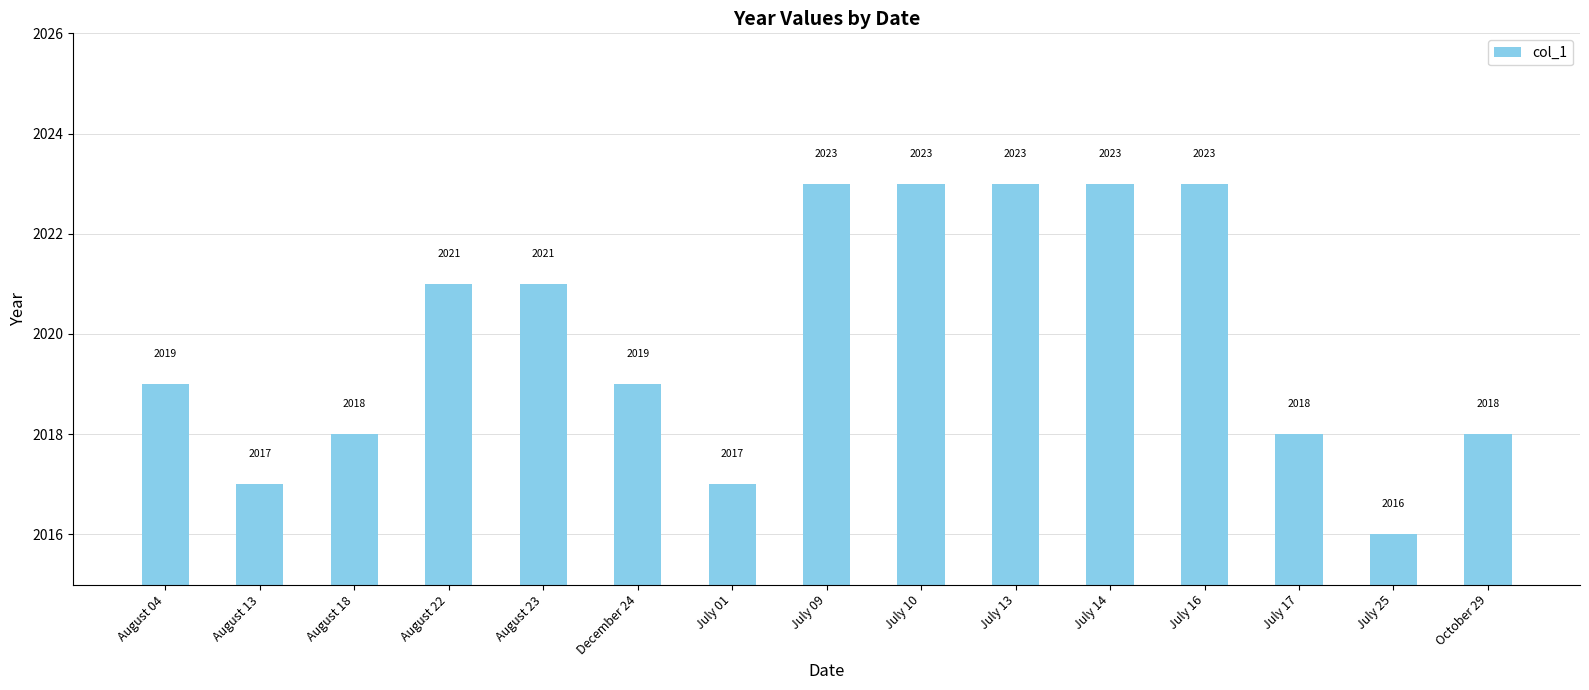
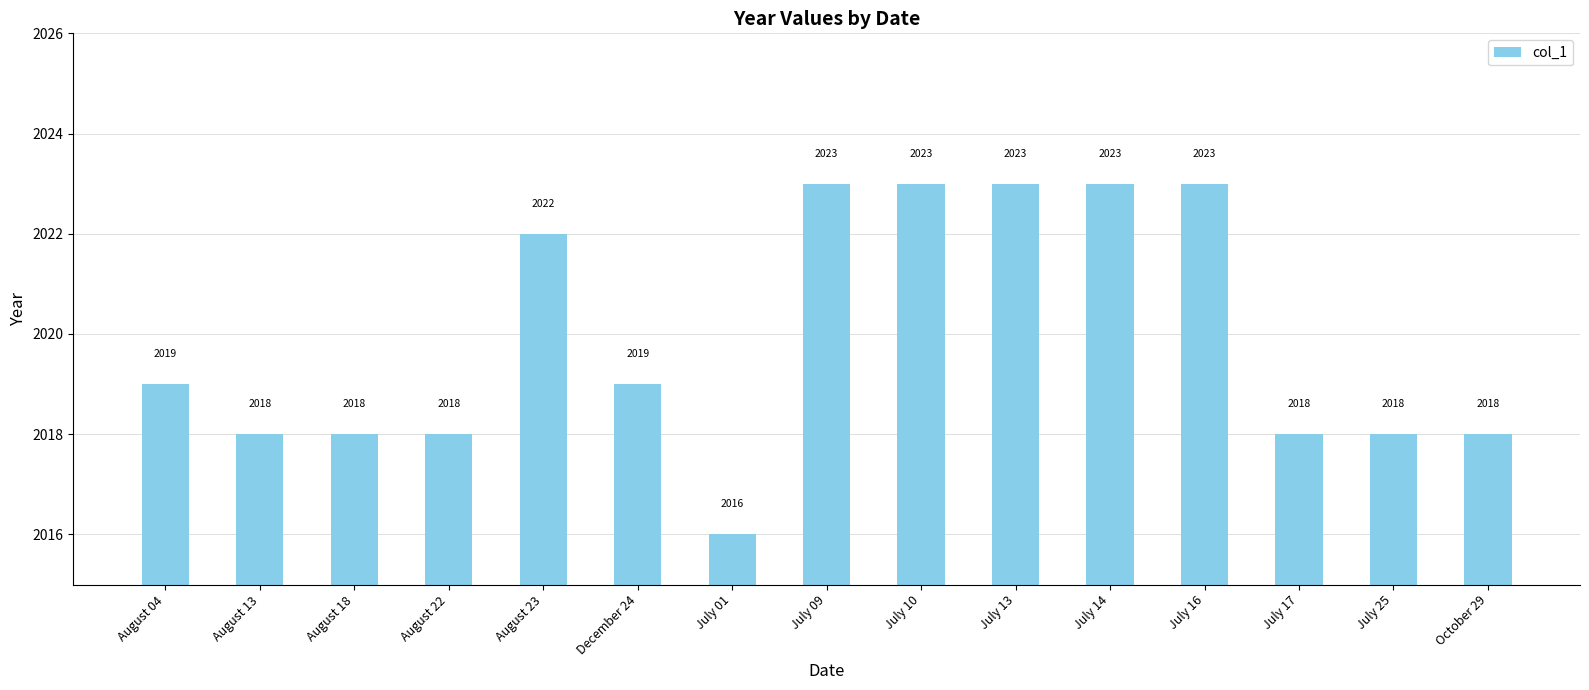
August 13: 2017 -> 2018
August 22: 2021 -> 2018
August 23: 2021 -> 2022
July 01: 2017 -> 2016
July 25: 2016 -> 2018
